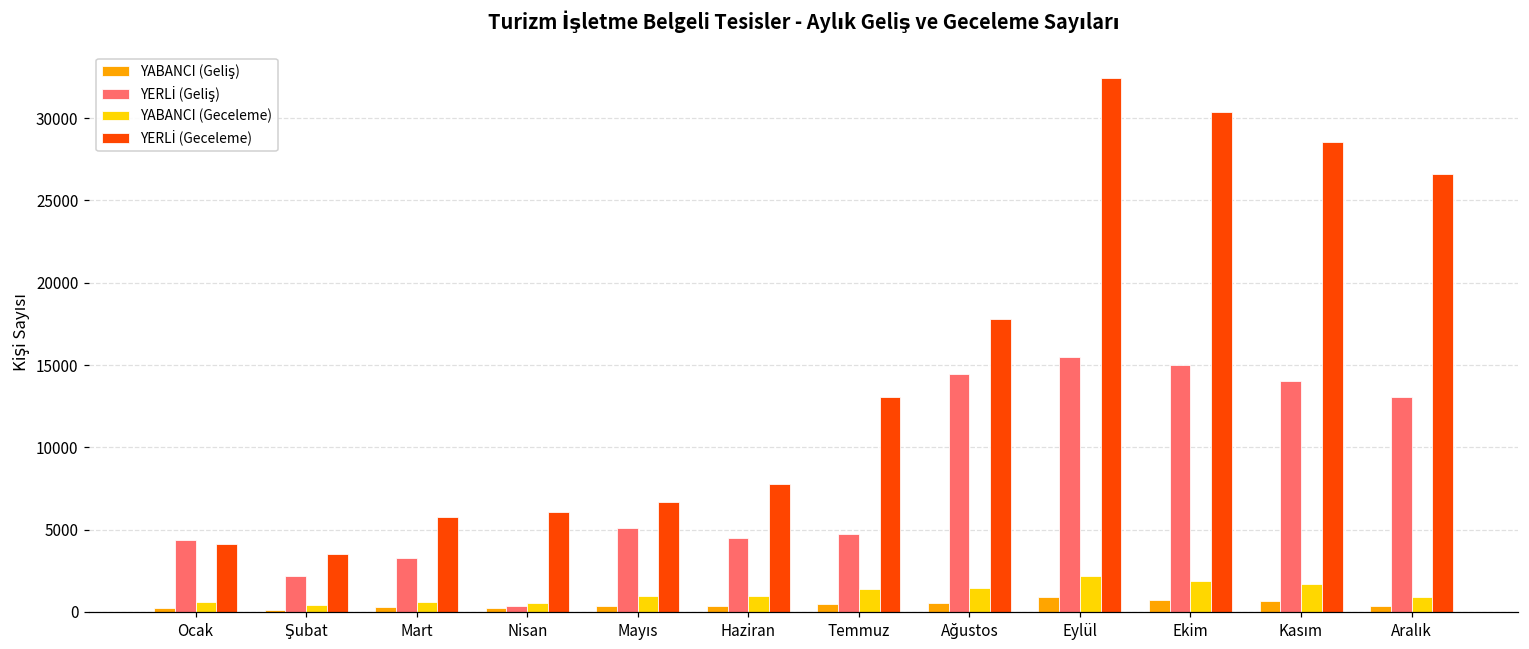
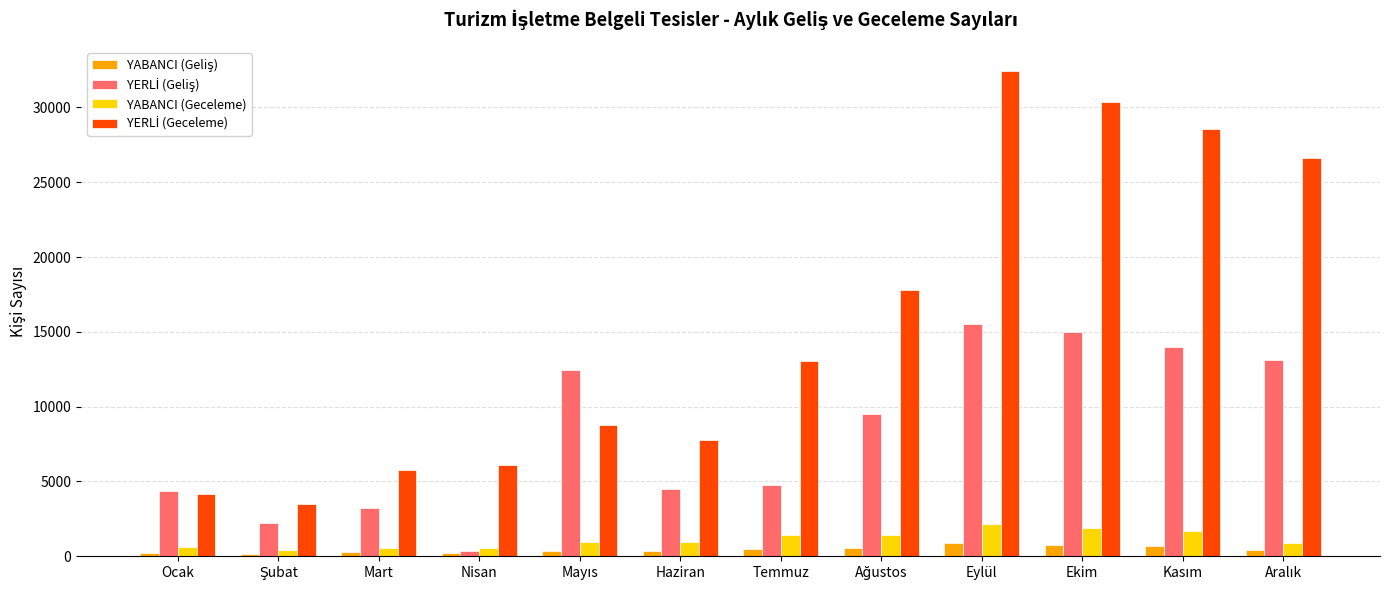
YERLİ (Geliş), Mayıs: 5100 -> 12400
YERLİ (Geceleme), Mayıs: 6700 -> 8800
YERLİ (Geliş), Ağustos: 14500 -> 9500
